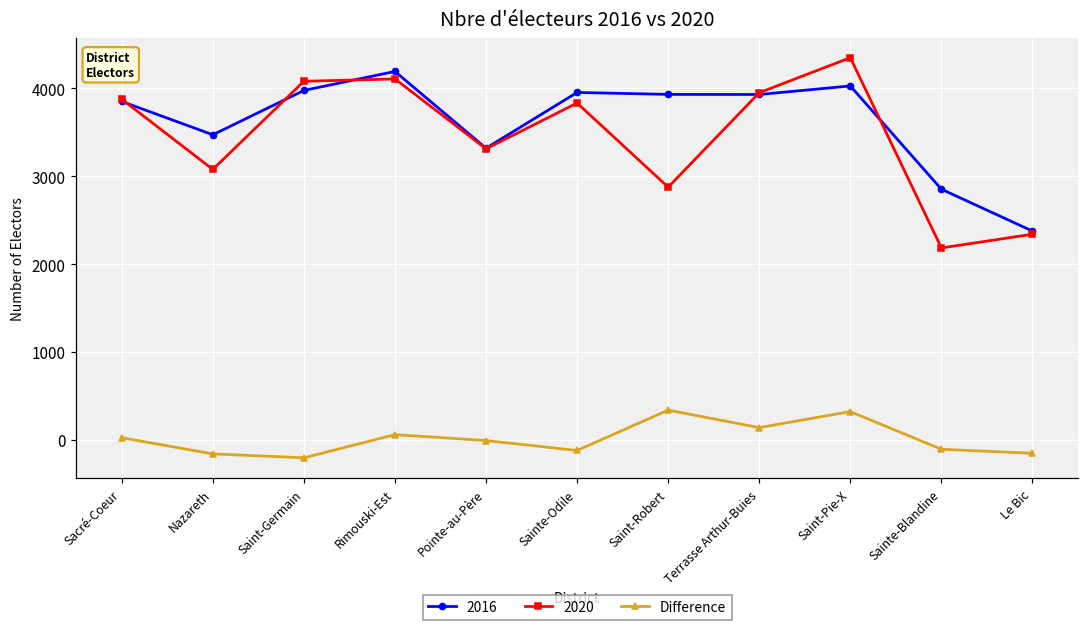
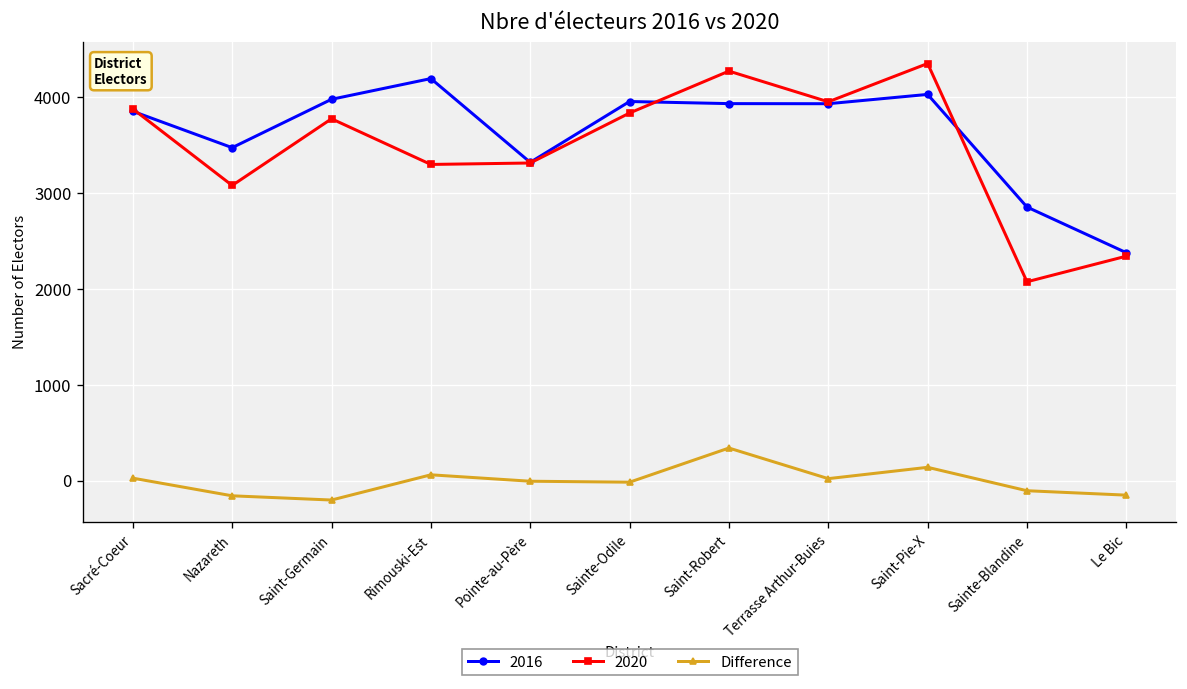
2020, Saint-Germain: 4100 -> 3800
2020, Rimouski-Est: 4100 -> 3300
Difference, Sainte-Odile: -100 -> 0
2020, Saint-Robert: 2900 -> 4300
Difference, Terrasse Arthur-Buies: 100 -> 0
Difference, Saint-Pie-X: 300 -> 100
2020, Sainte-Blandine: 2200 -> 2100
